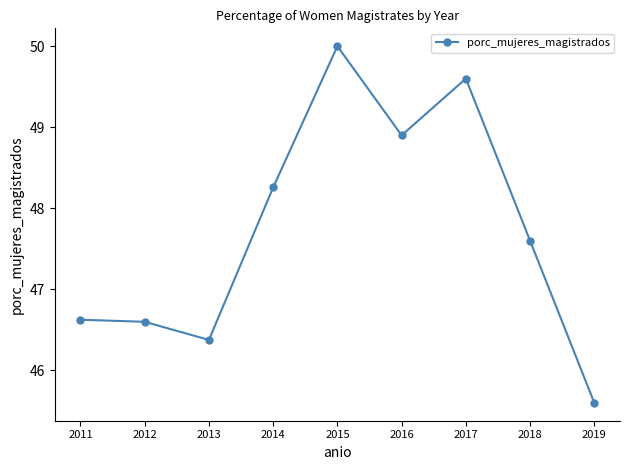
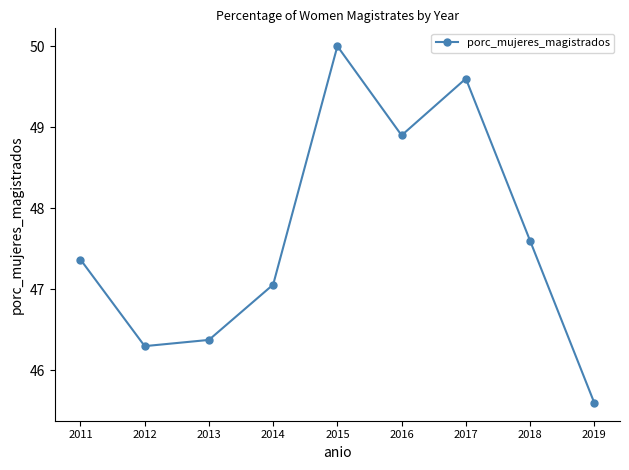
2011: 46.6 -> 47.4
2012: 46.6 -> 46.3
2014: 48.3 -> 47.1
